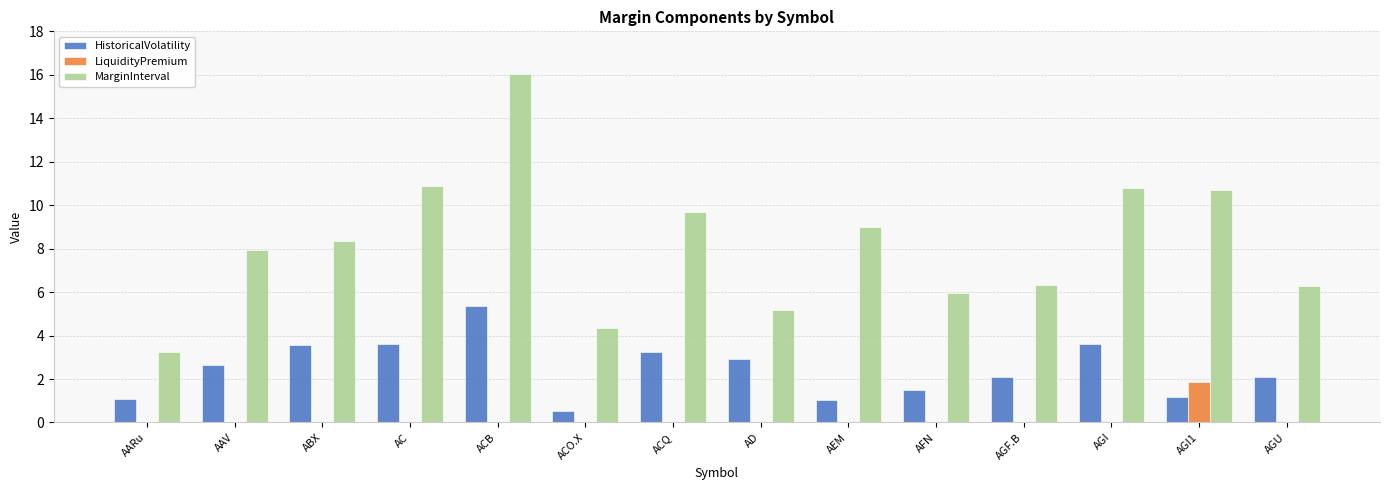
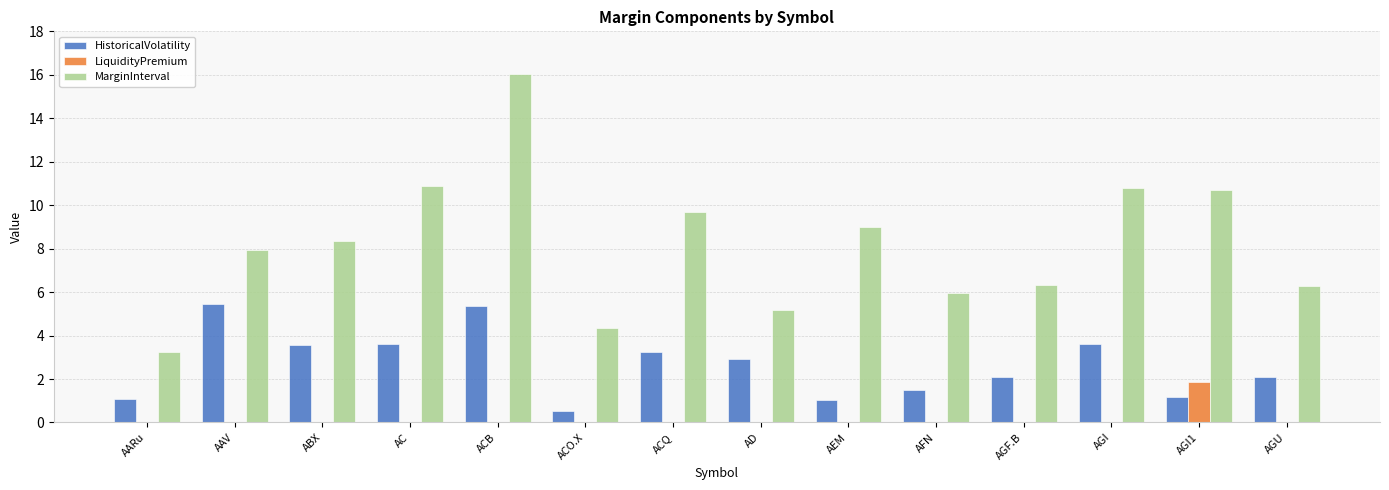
HistoricalVolatility, AAV: 2.6 -> 5.5
